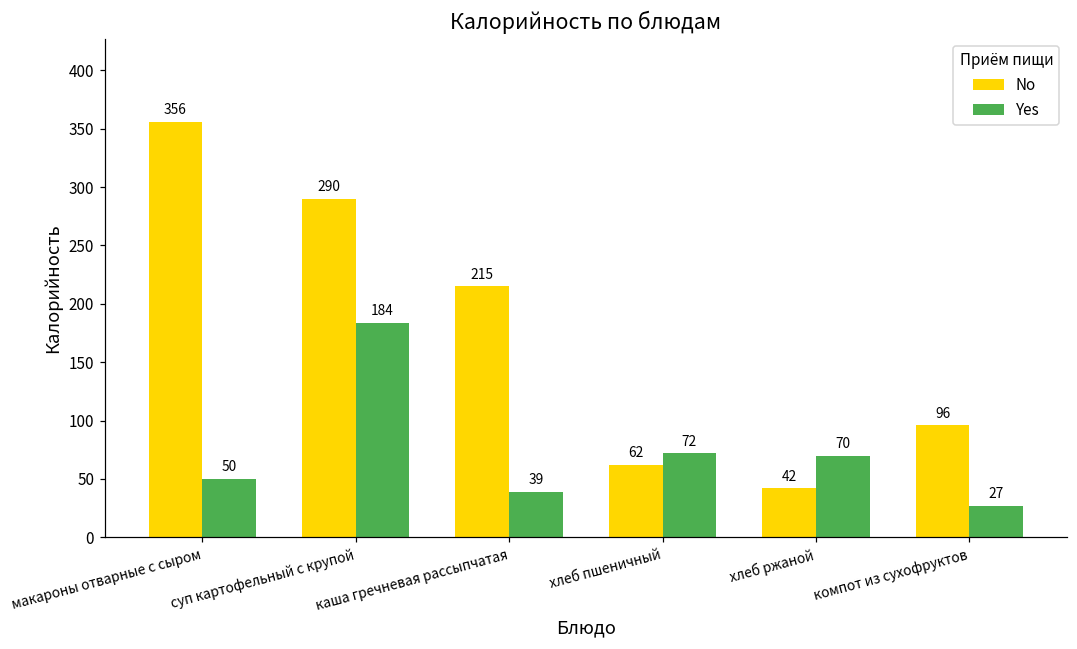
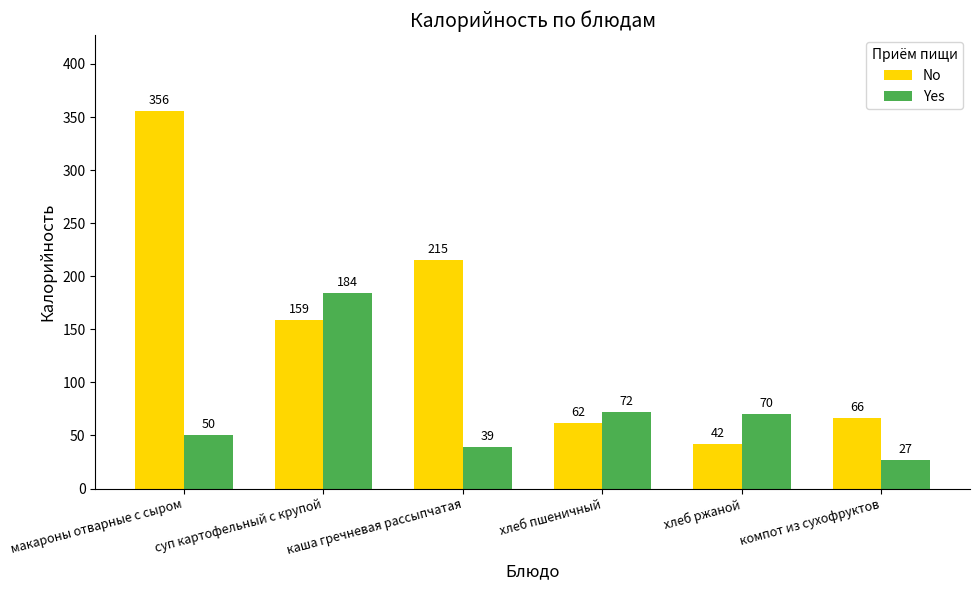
No, суп картофельный с крупой: 290 -> 159
No, компот из сухофруктов: 96 -> 66
